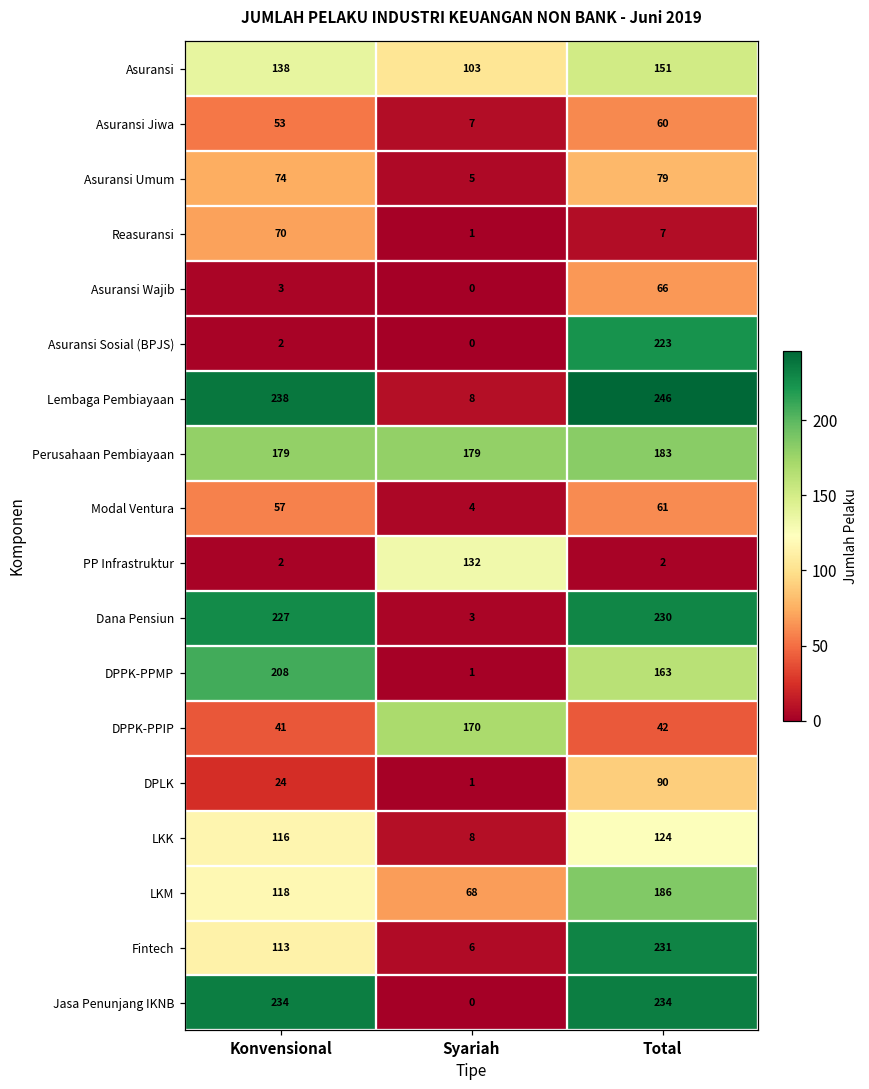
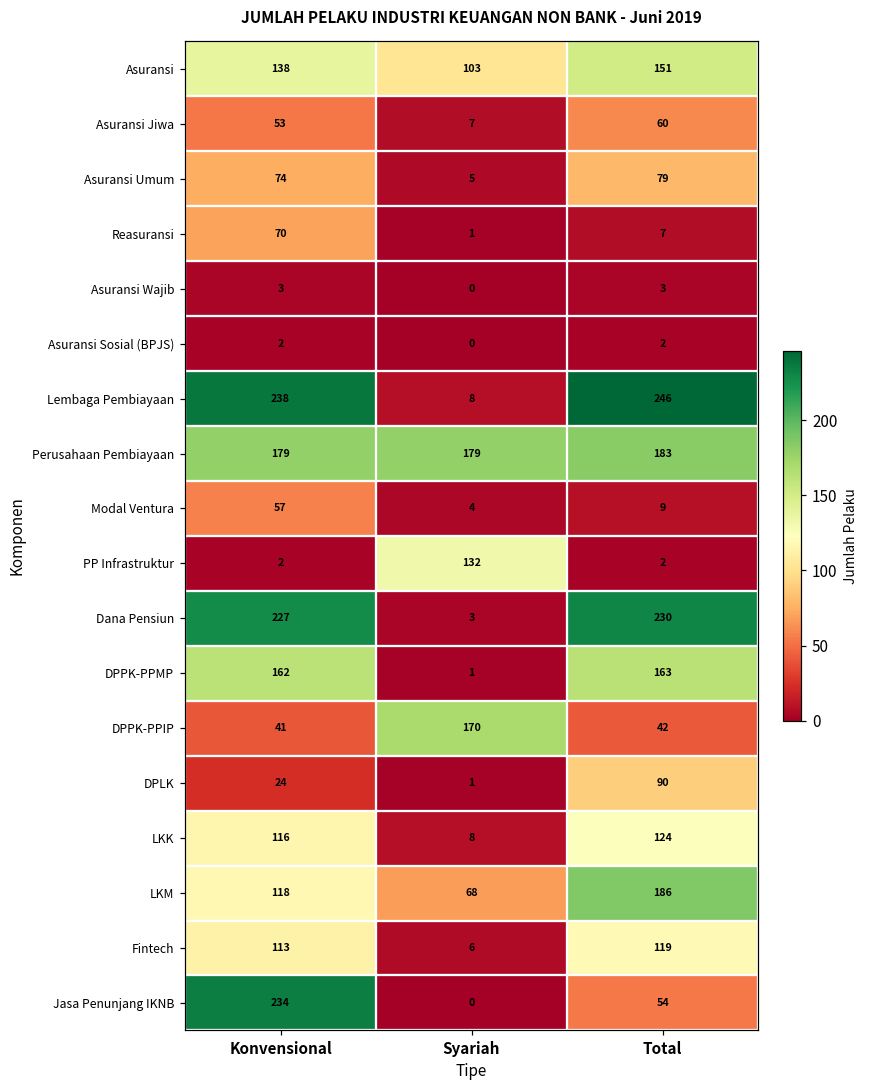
Asuransi Wajib, Total: 66 -> 3
Asuransi Sosial (BPJS), Total: 223 -> 2
Modal Ventura, Total: 61 -> 9
DPPK-PPMP, Konvensional: 208 -> 162
Fintech, Total: 231 -> 119
Jasa Penunjang IKNB, Total: 234 -> 54
